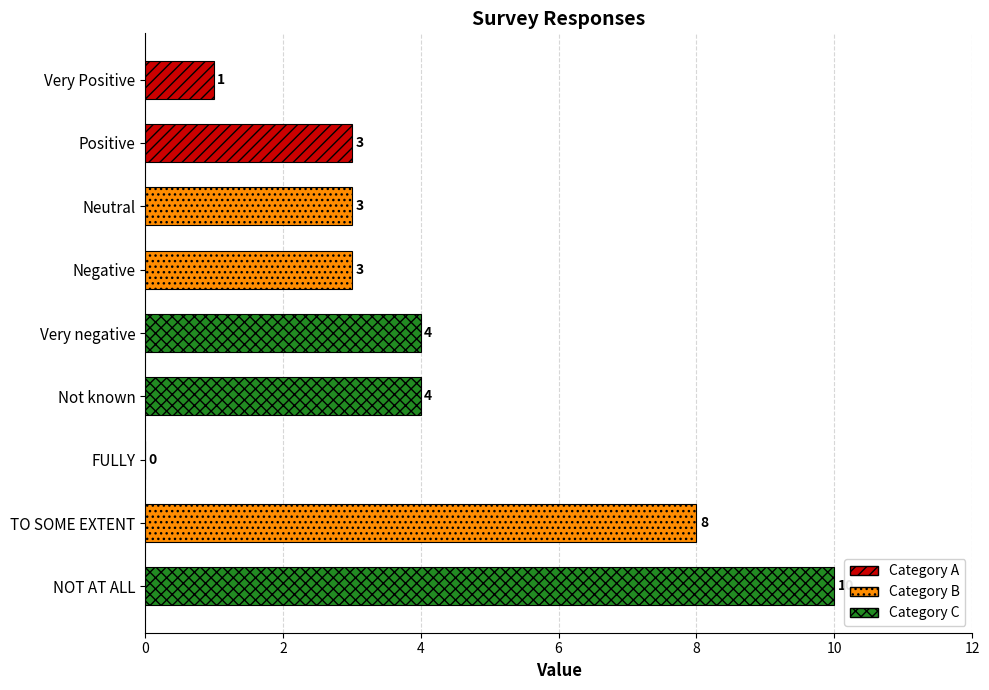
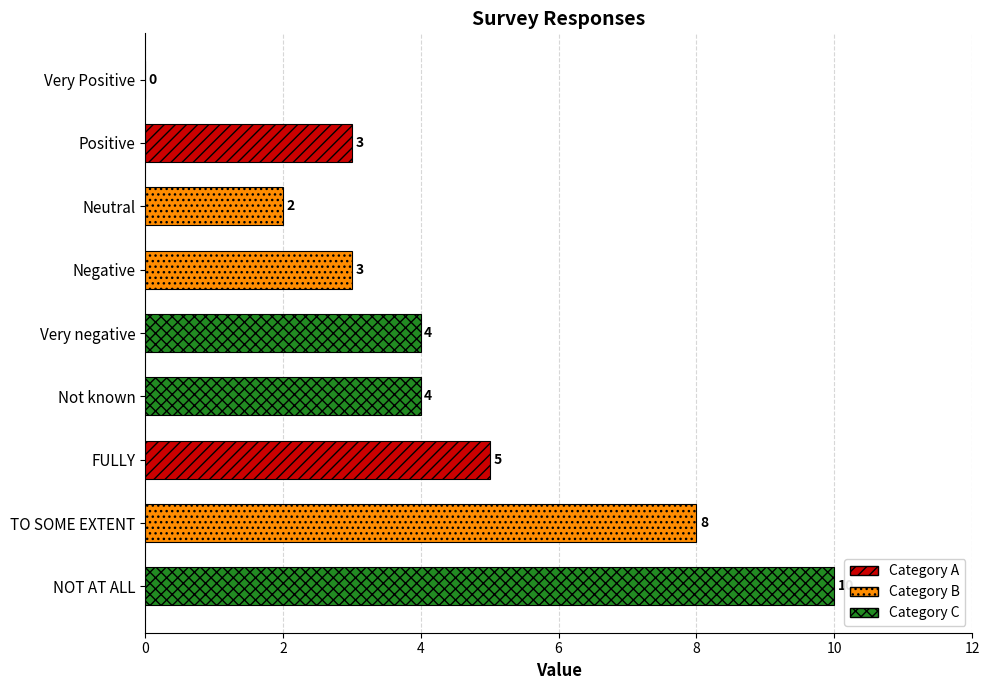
Very Positive: 1 -> 0
Neutral: 3 -> 2
FULLY: 0 -> 5
